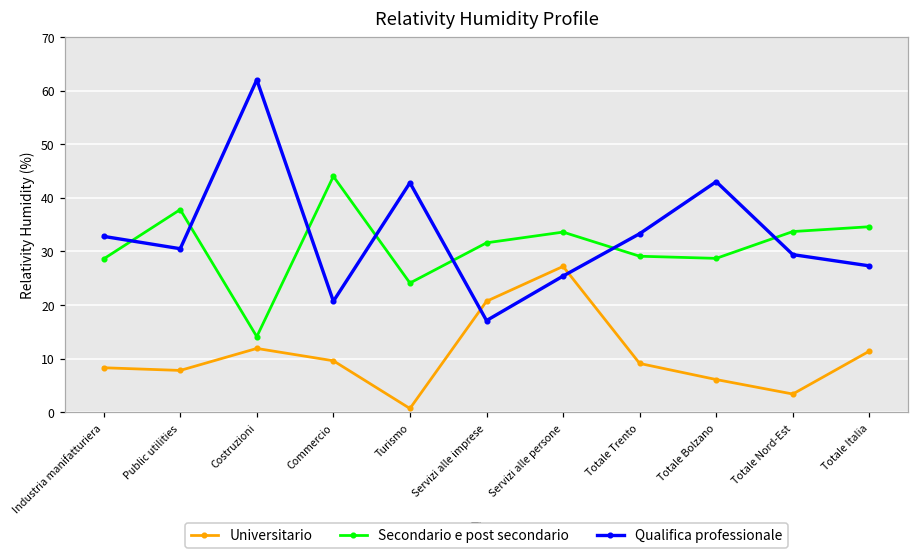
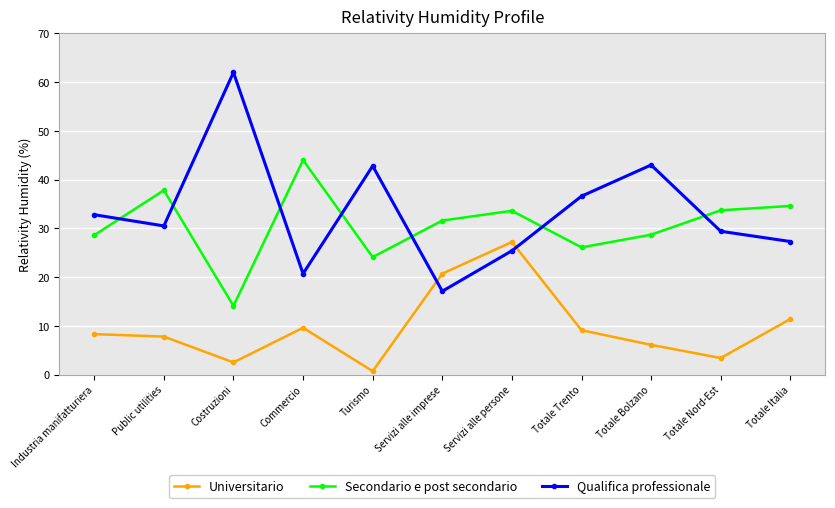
Universitario, Costruzioni: 12 -> 3
Secondario e post secondario, Totale Trento: 29 -> 26
Qualifica professionale, Totale Trento: 33 -> 37
